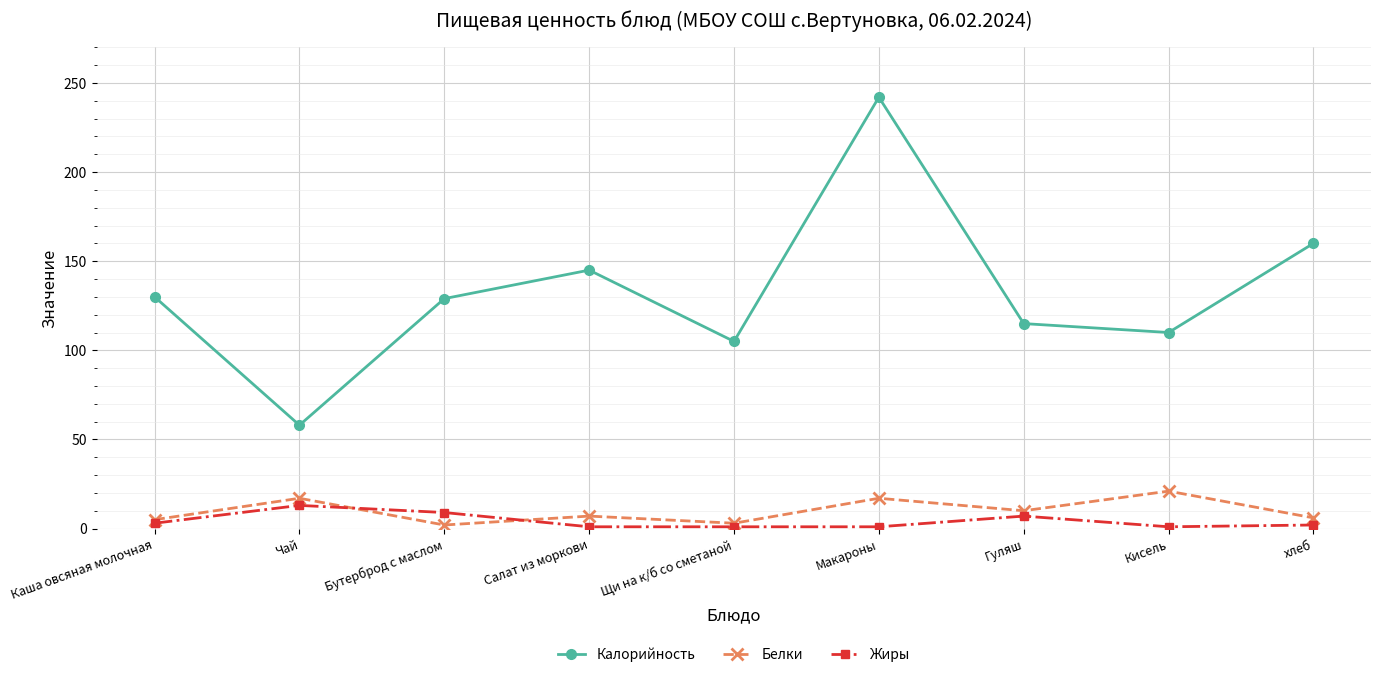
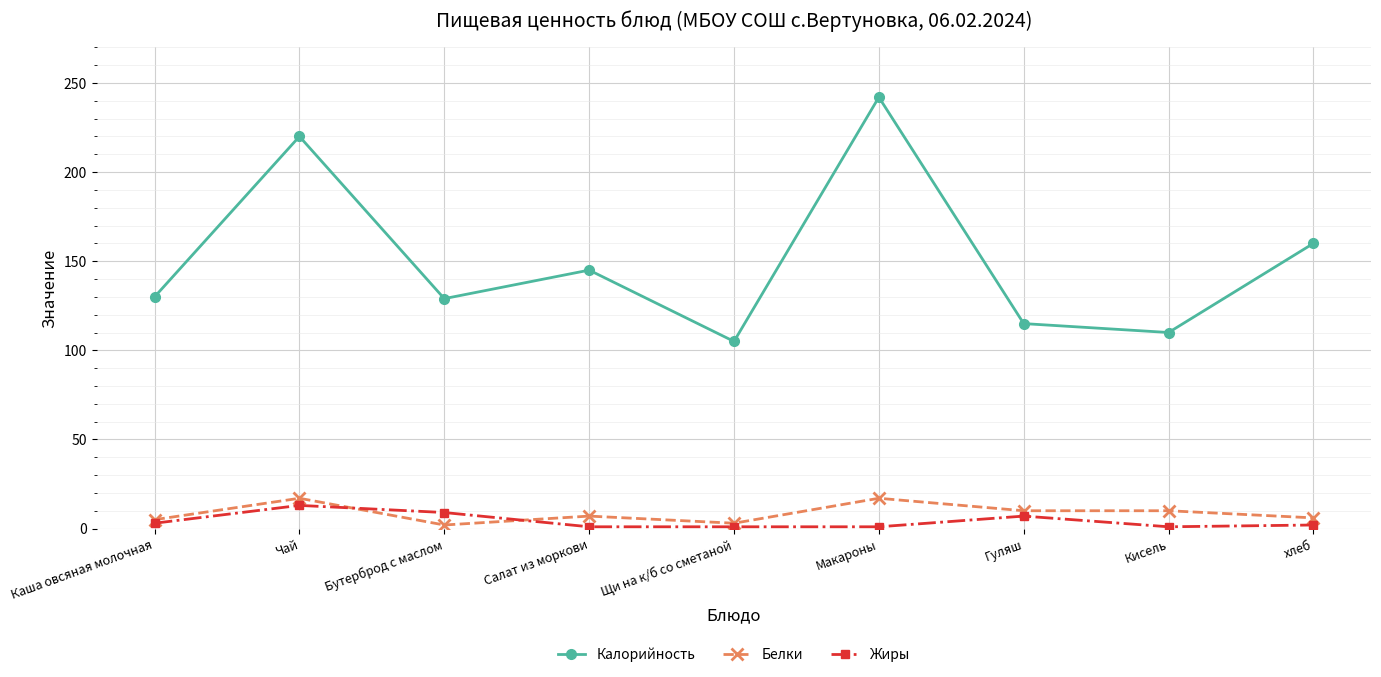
Калорийность, Чай: 58 -> 220
Белки, Кисель: 21 -> 10
